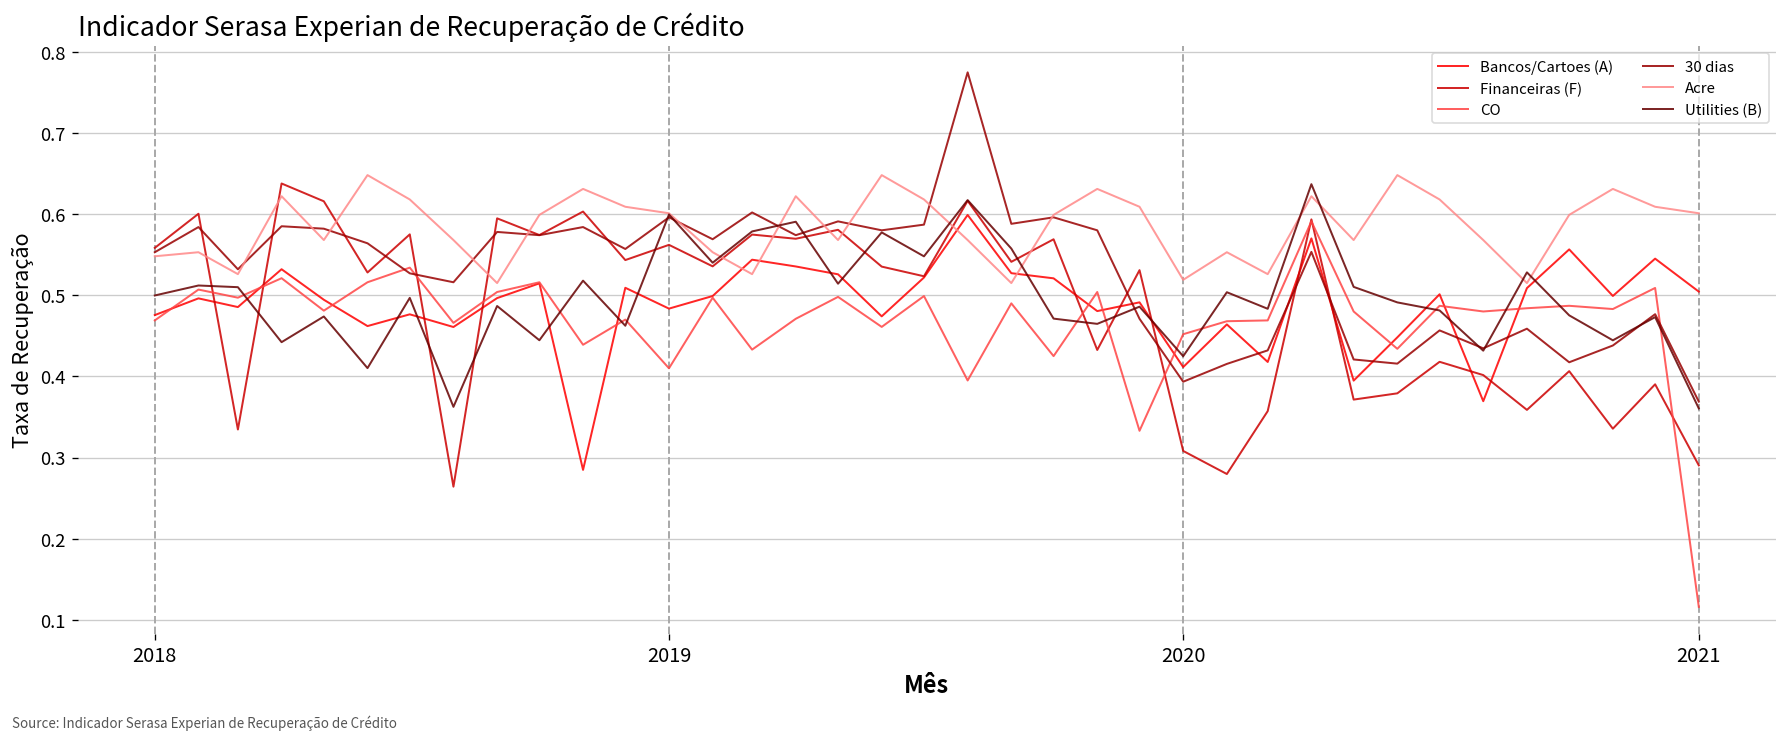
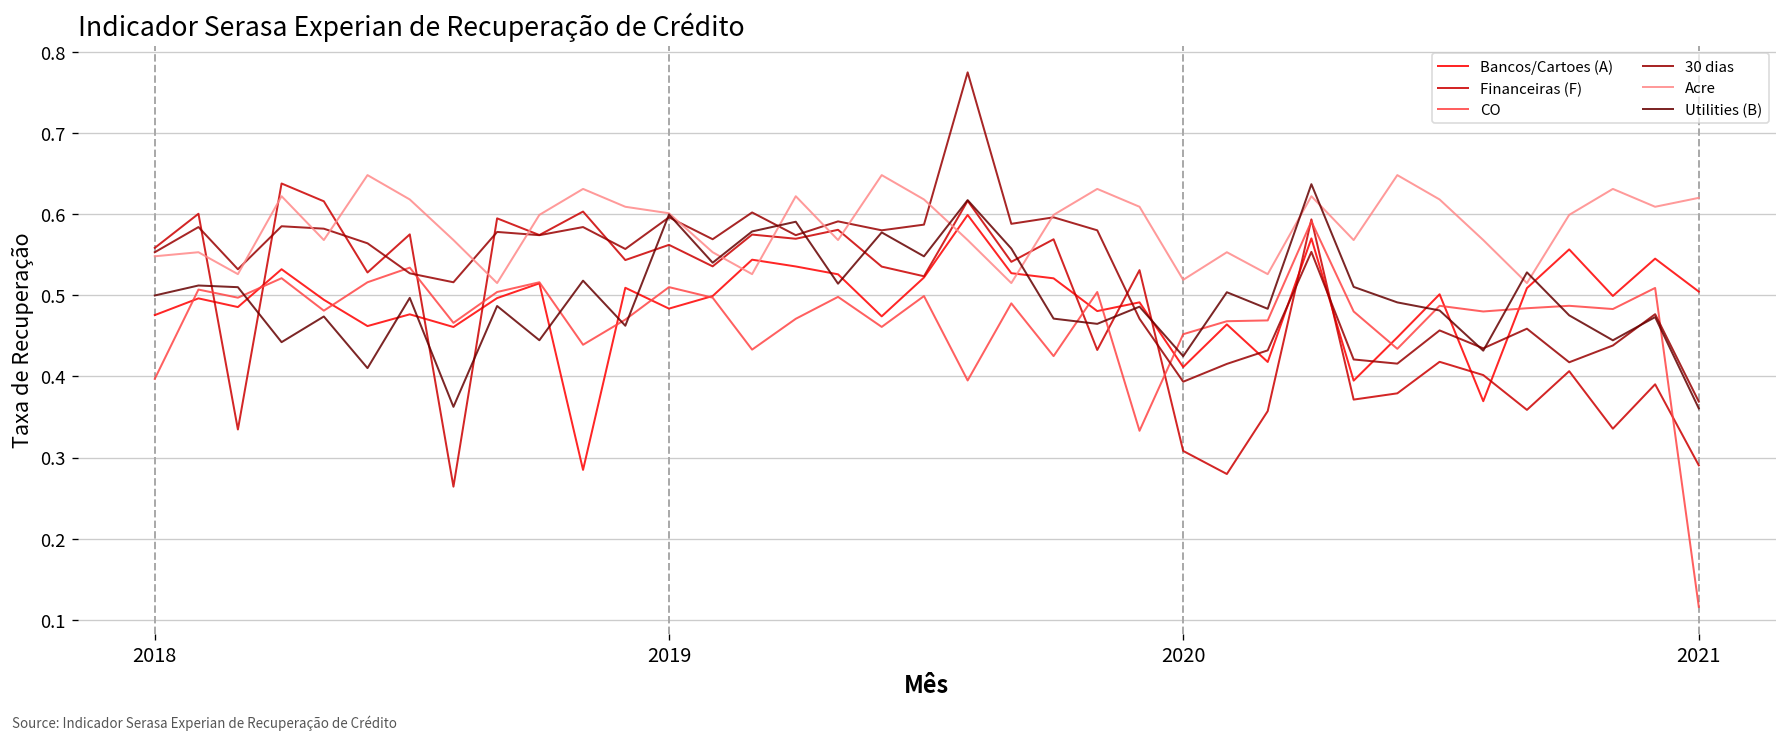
CO, 2018: 0.47 -> 0.40
CO, 2019: 0.41 -> 0.51
Acre, 2021: 0.60 -> 0.62
